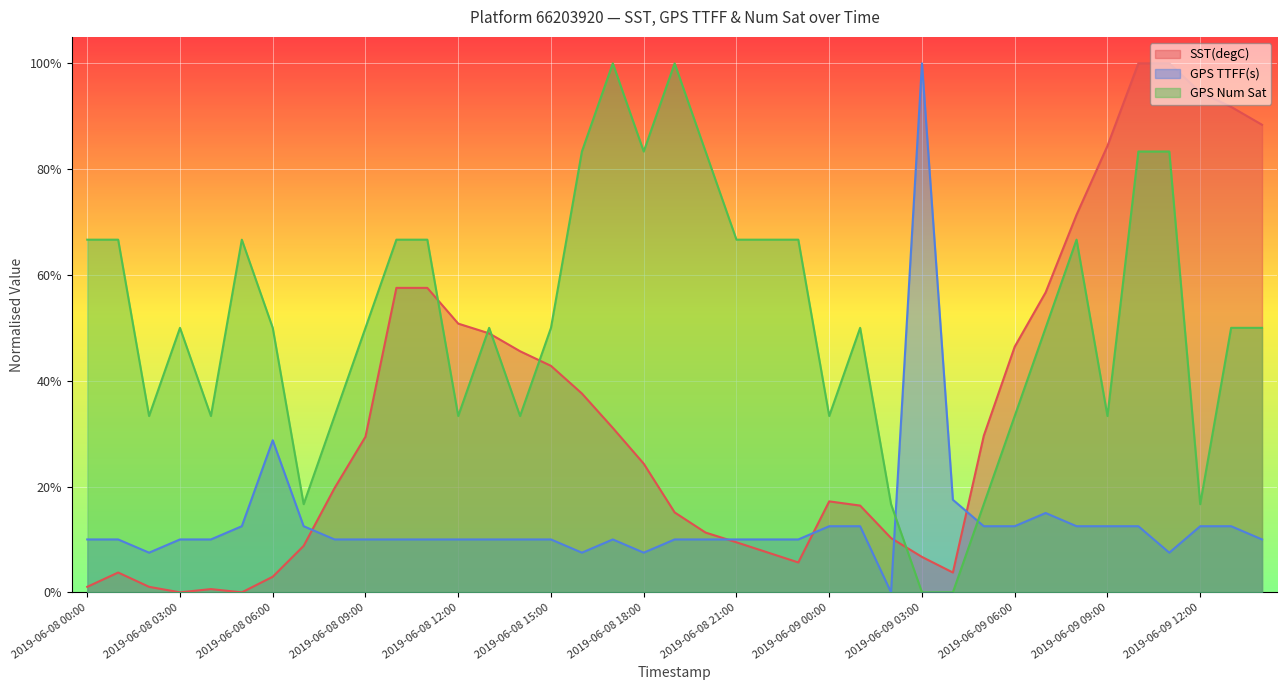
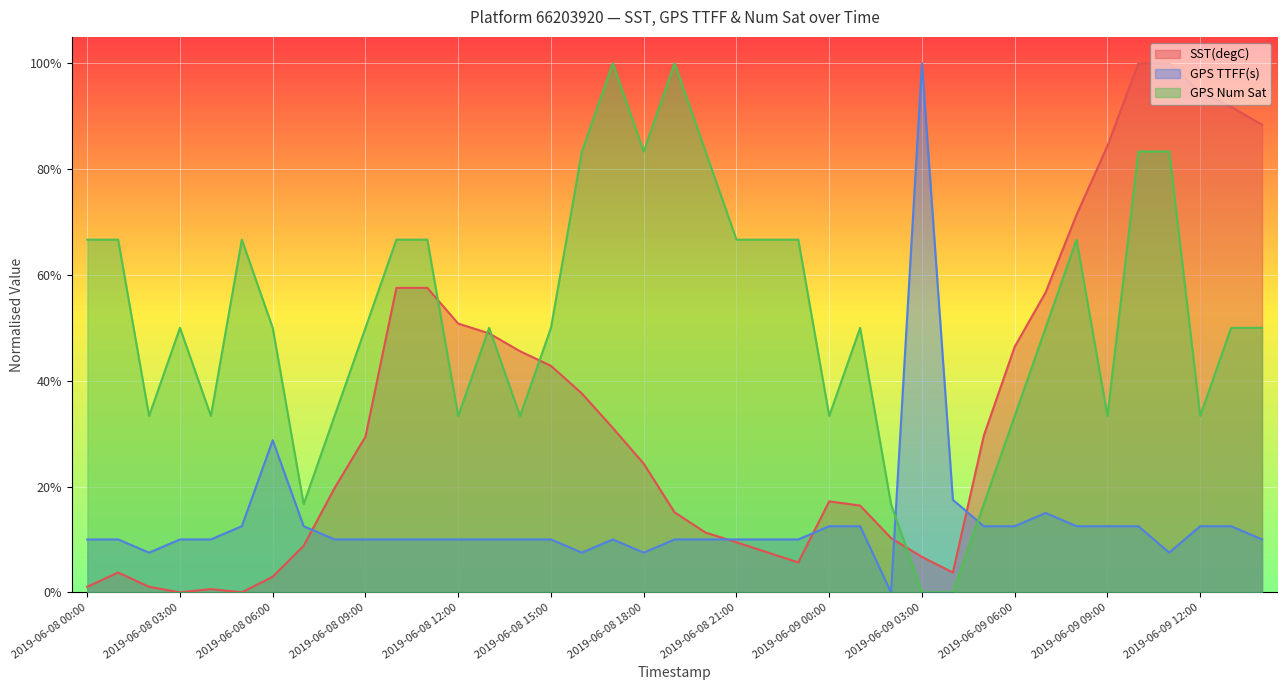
GPS Num Sat, 2019-06-09 12:00: 17% -> 33%
